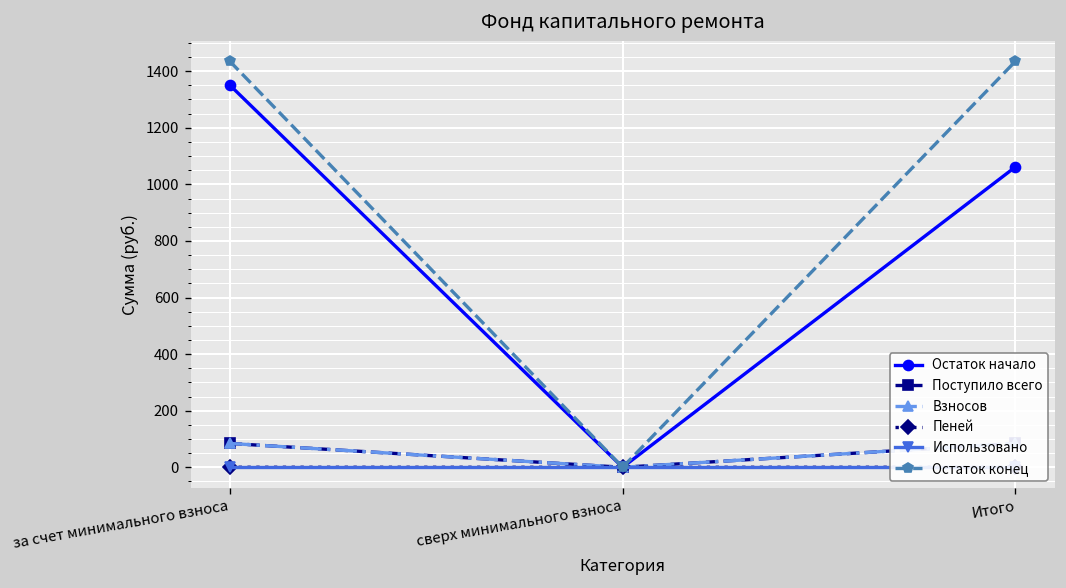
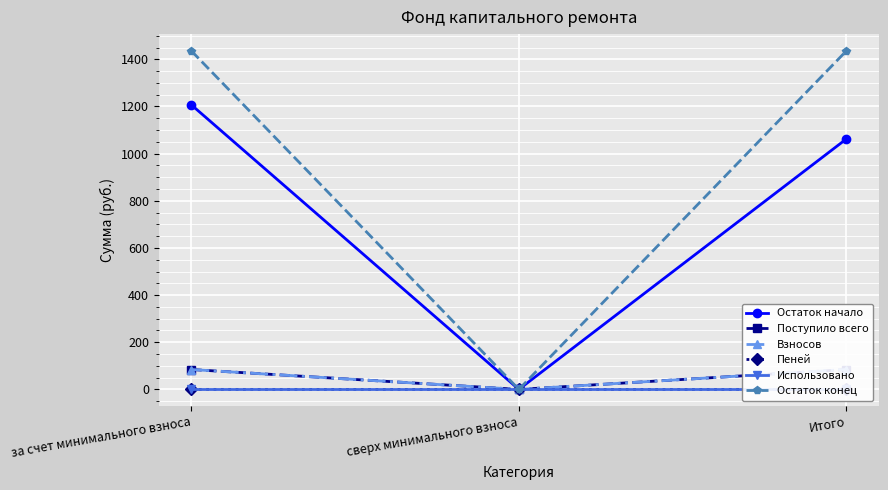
Остаток начало, за счет минимального взноса: 1350 -> 1210
